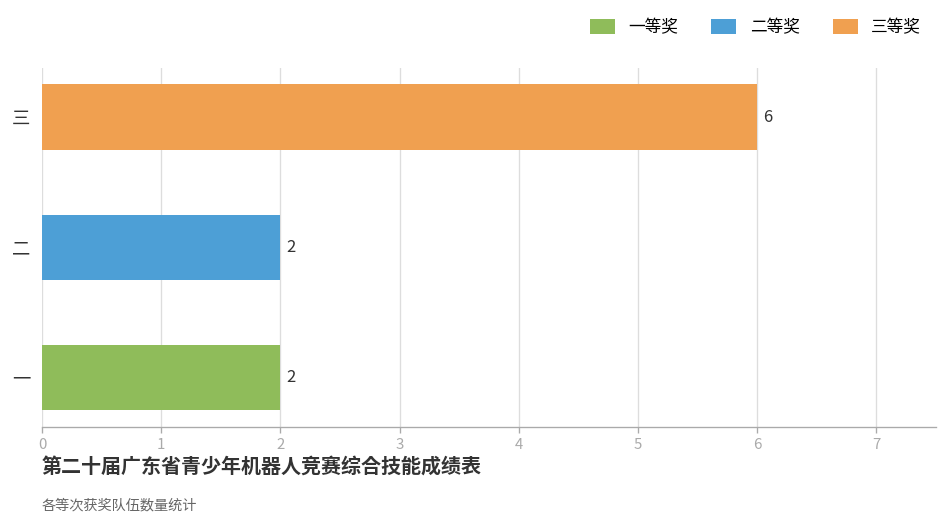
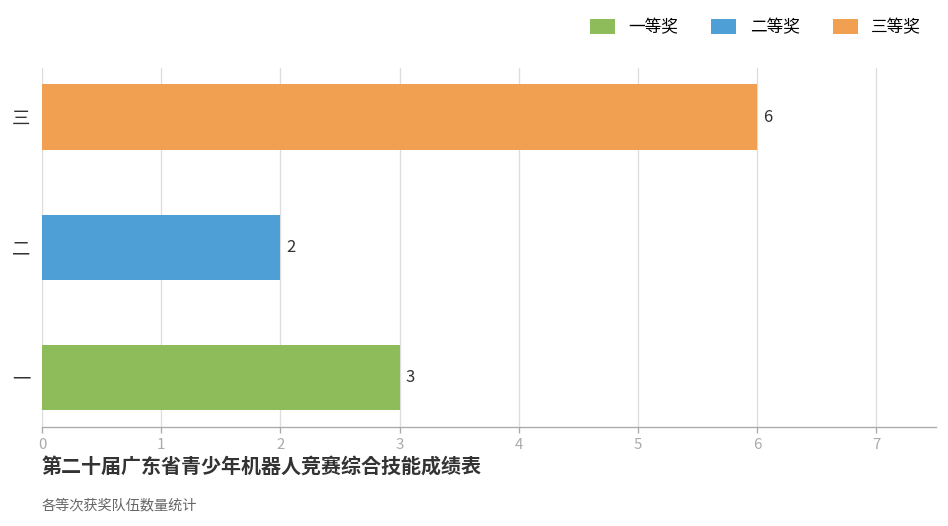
一: 2 -> 3
